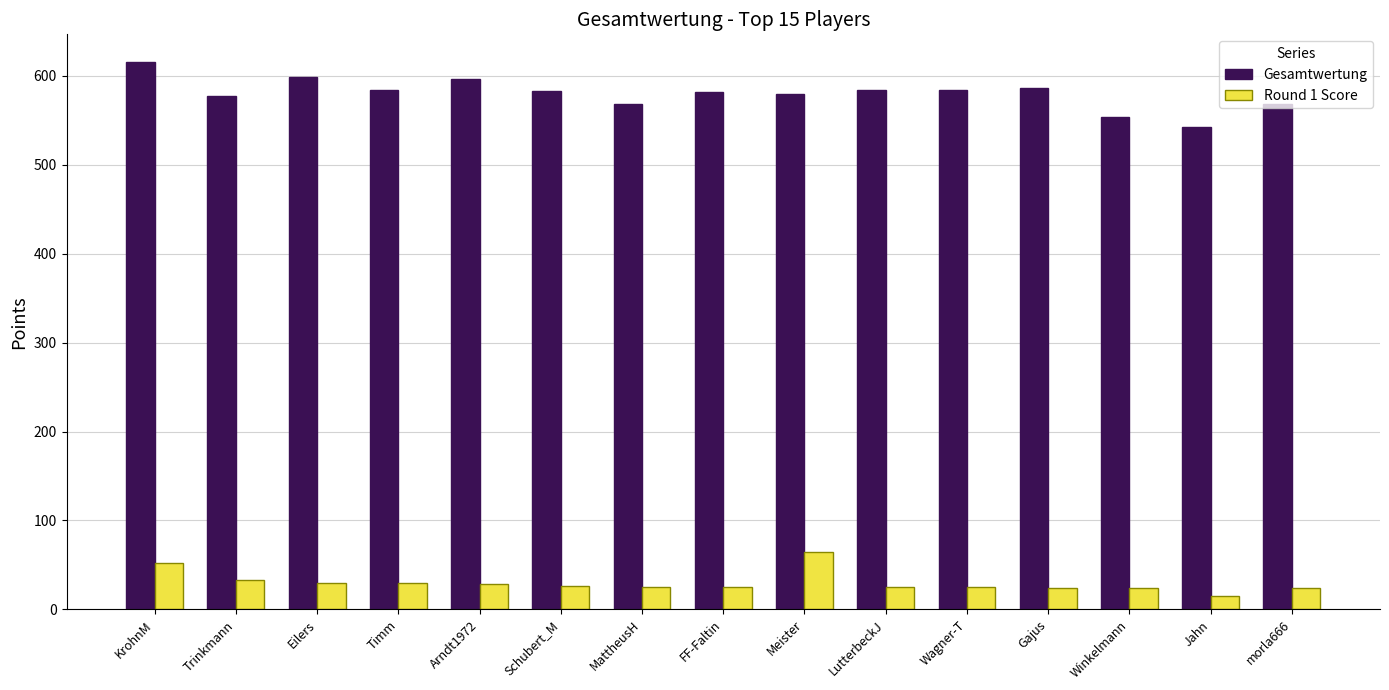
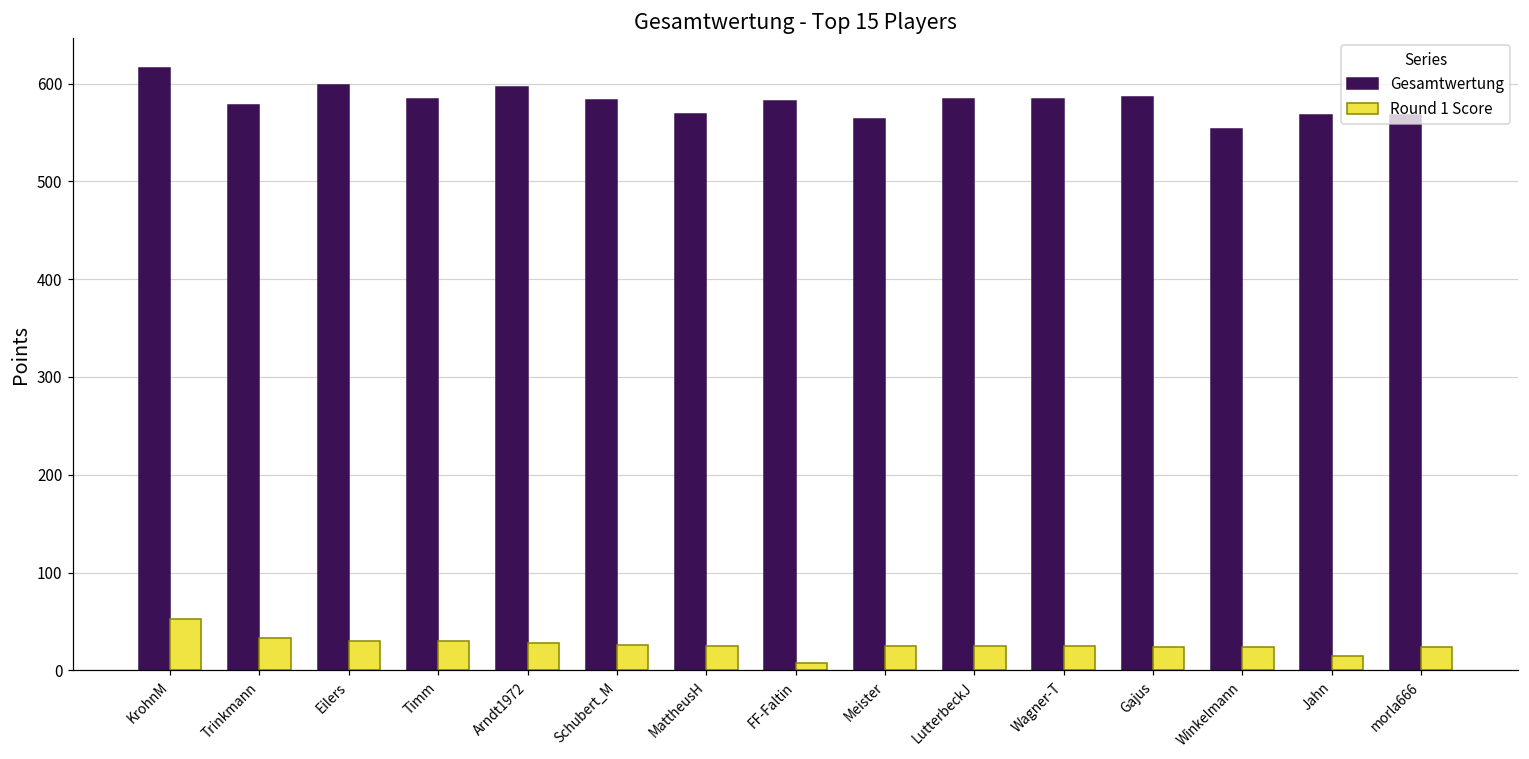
Round 1 Score, FF-Faltin: 30 -> 10
Gesamtwertung, Meister: 580 -> 560
Round 1 Score, Meister: 60 -> 30
Gesamtwertung, Jahn: 540 -> 570
